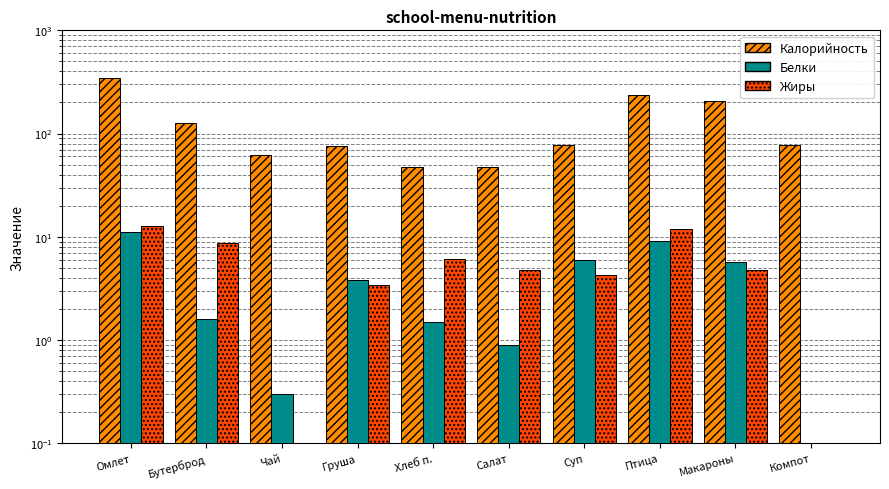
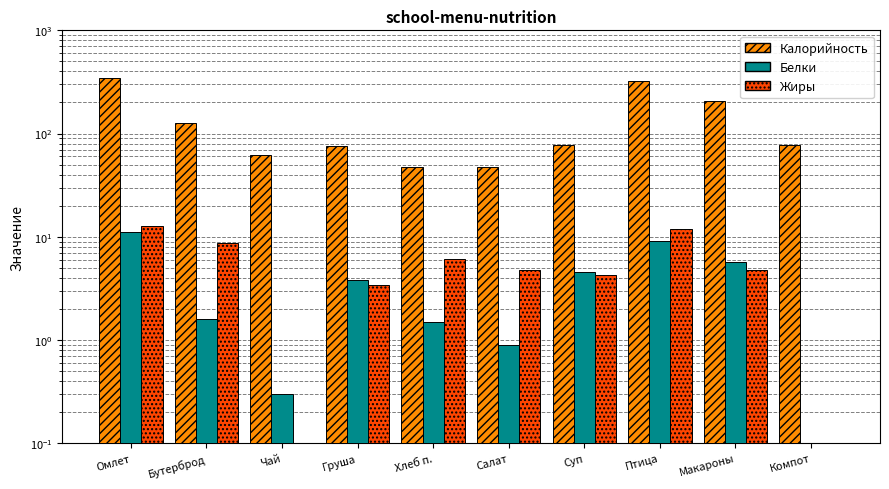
Белки, Суп: 6 -> 5
Калорийность, Птица: 230 -> 320
